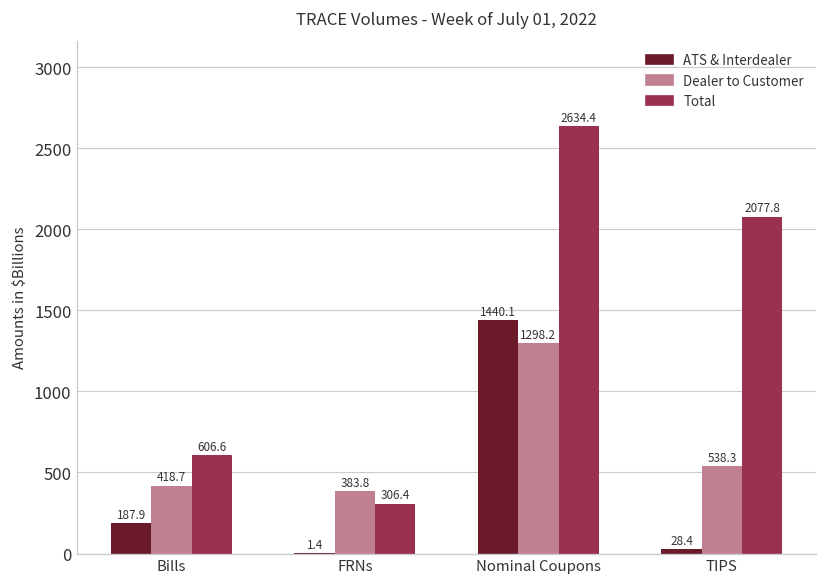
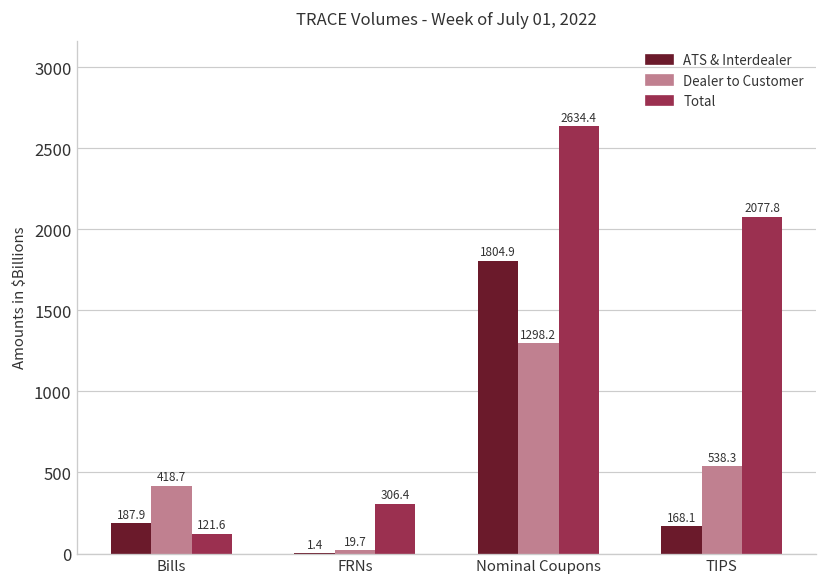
Total, Bills: 606.6 -> 121.6
Dealer to Customer, FRNs: 383.8 -> 19.7
ATS & Interdealer, Nominal Coupons: 1440.1 -> 1804.9
ATS & Interdealer, TIPS: 28.4 -> 168.1
